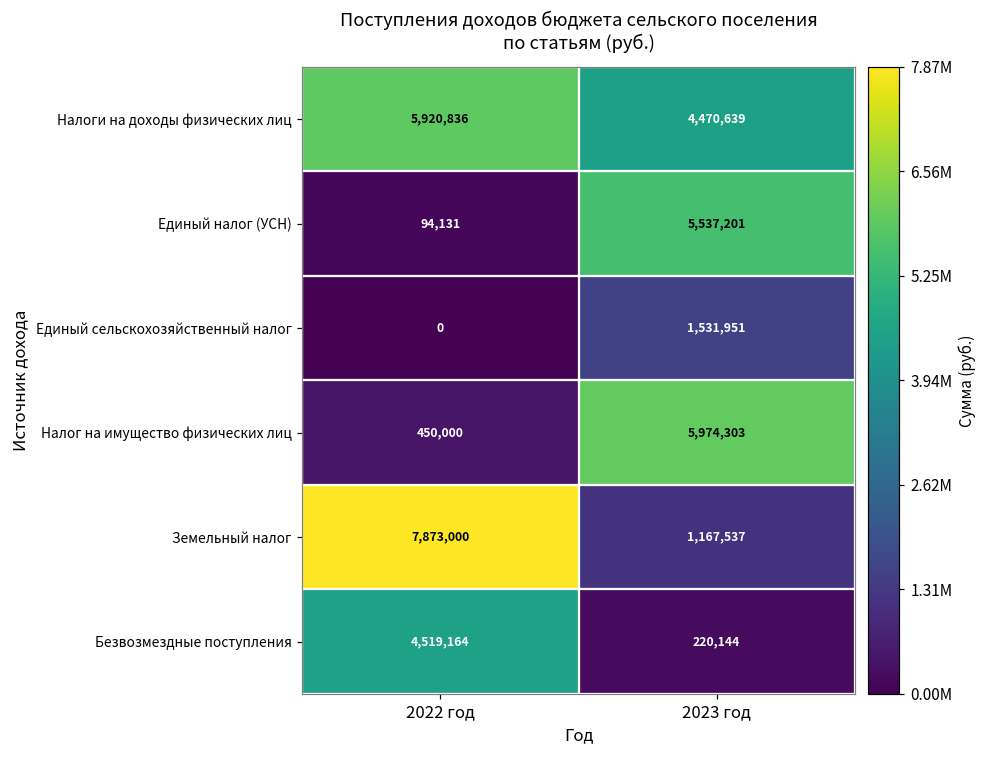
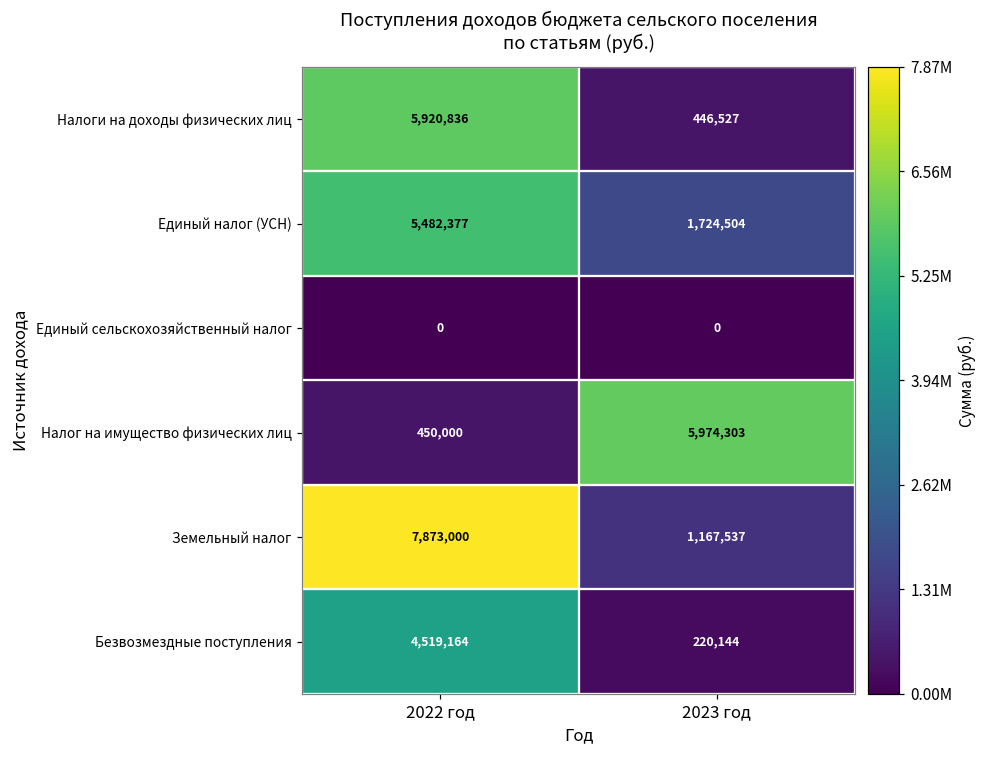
Налоги на доходы физических лиц, 2023 год: 4,470,639 -> 446,527
Единый налог (УСН), 2022 год: 94,131 -> 5,482,377
Единый налог (УСН), 2023 год: 5,537,201 -> 1,724,504
Единый сельскохозяйственный налог, 2023 год: 1,531,951 -> 0
